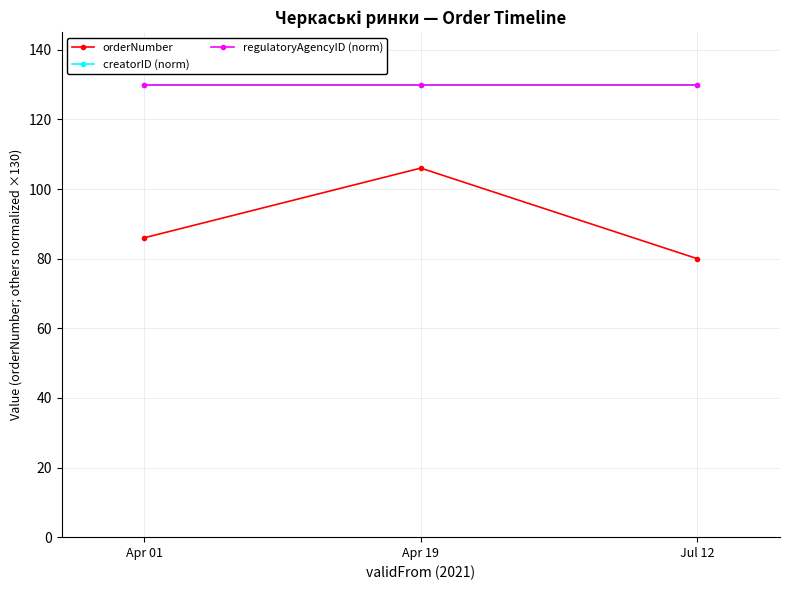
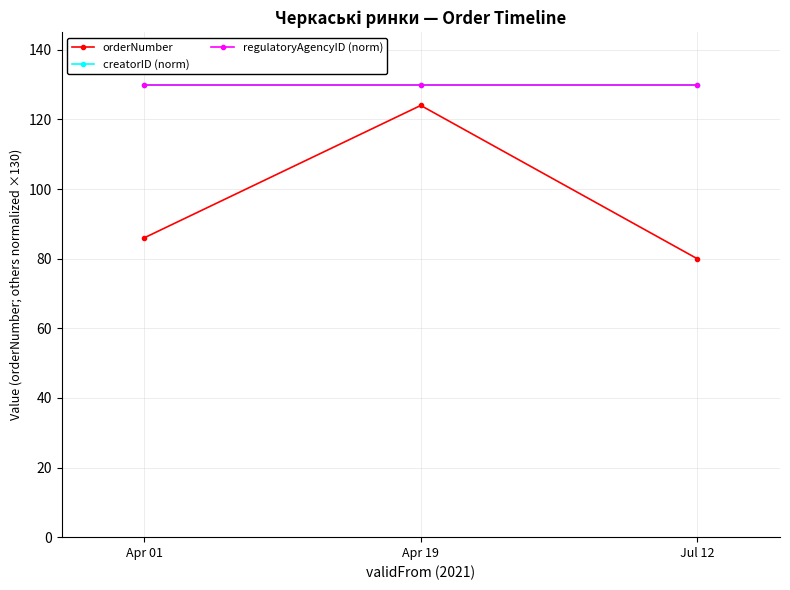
orderNumber, Apr 19: 106 -> 124
